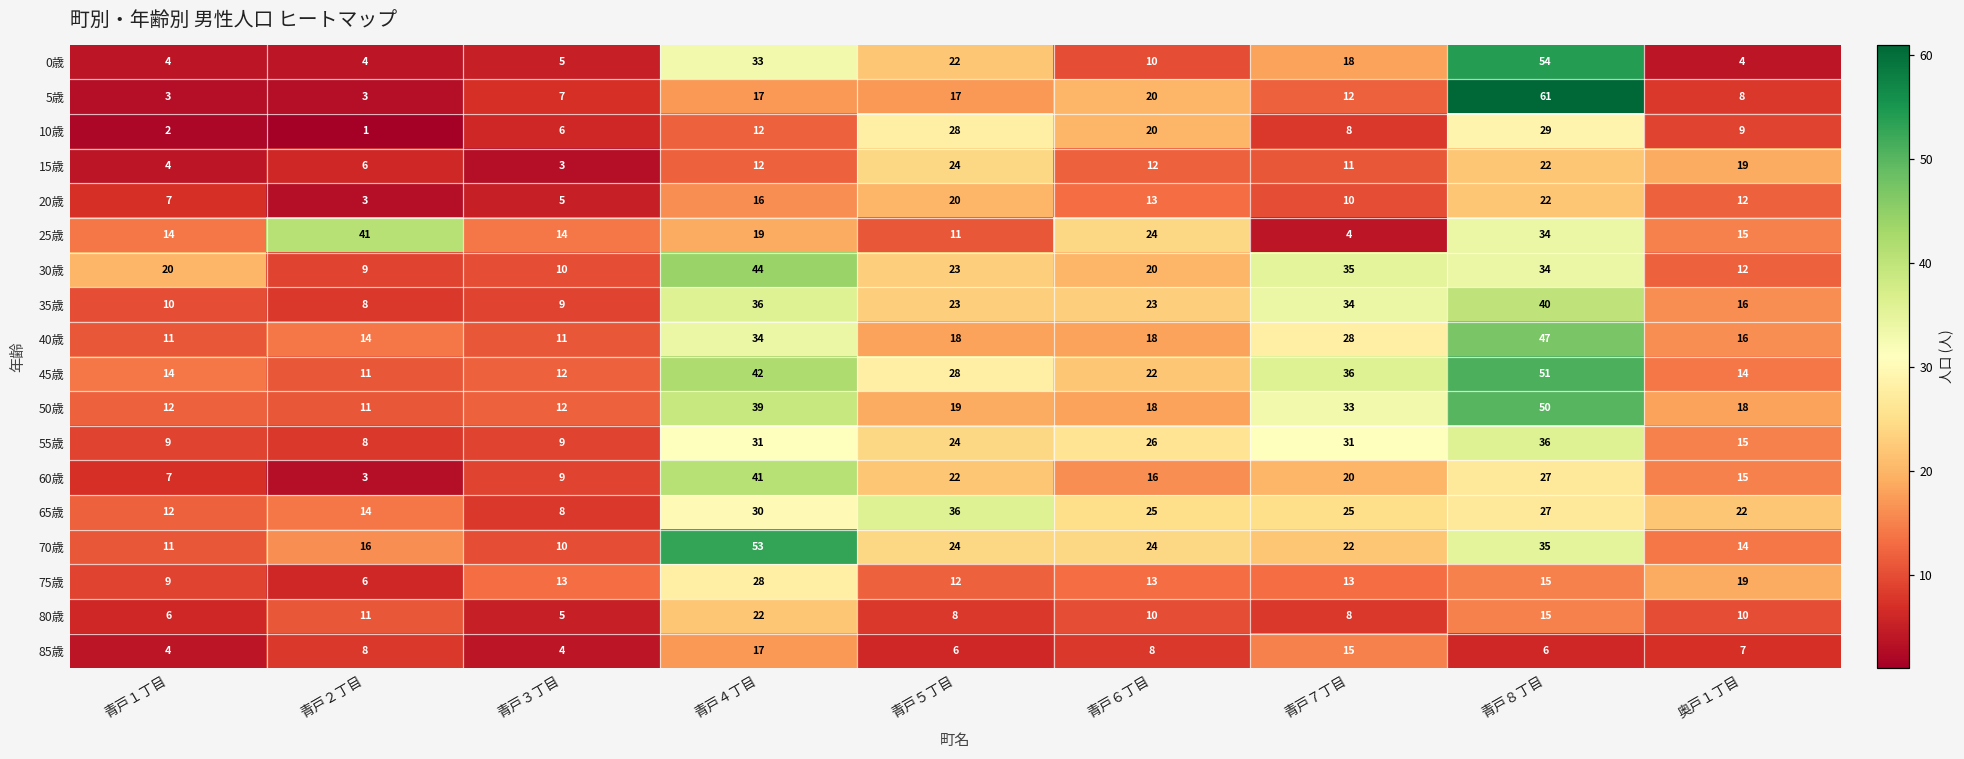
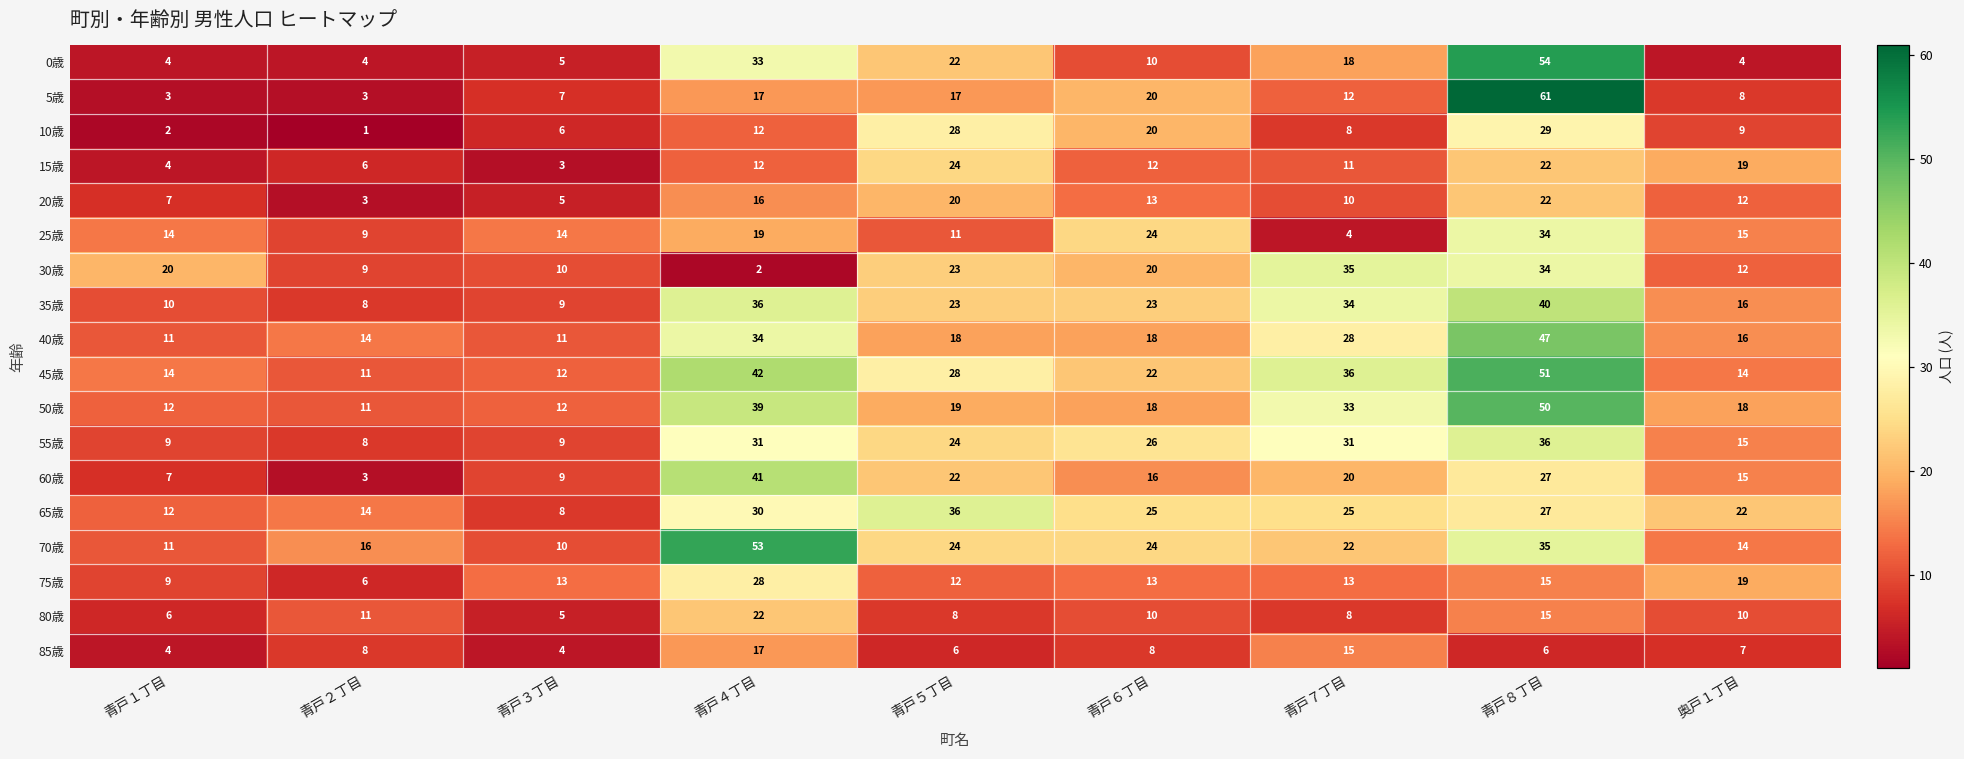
25歳, 青戸２丁目: 41 -> 9
30歳, 青戸４丁目: 44 -> 2
